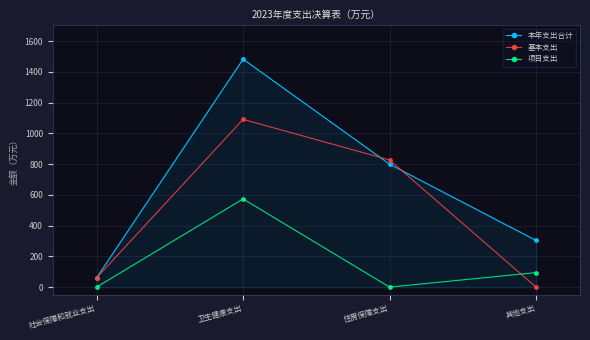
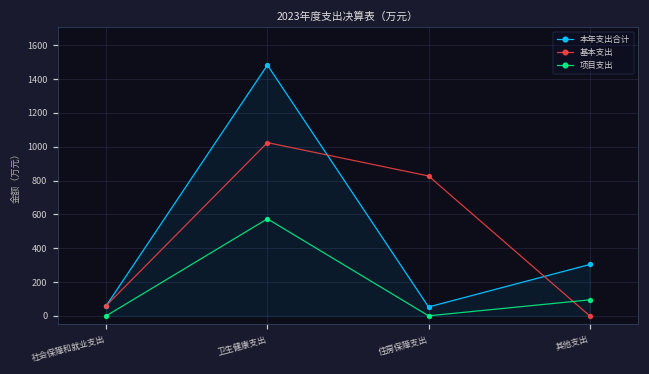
基本支出, 卫生健康支出: 1090 -> 1020
本年支出合计, 住房保障支出: 800 -> 50
